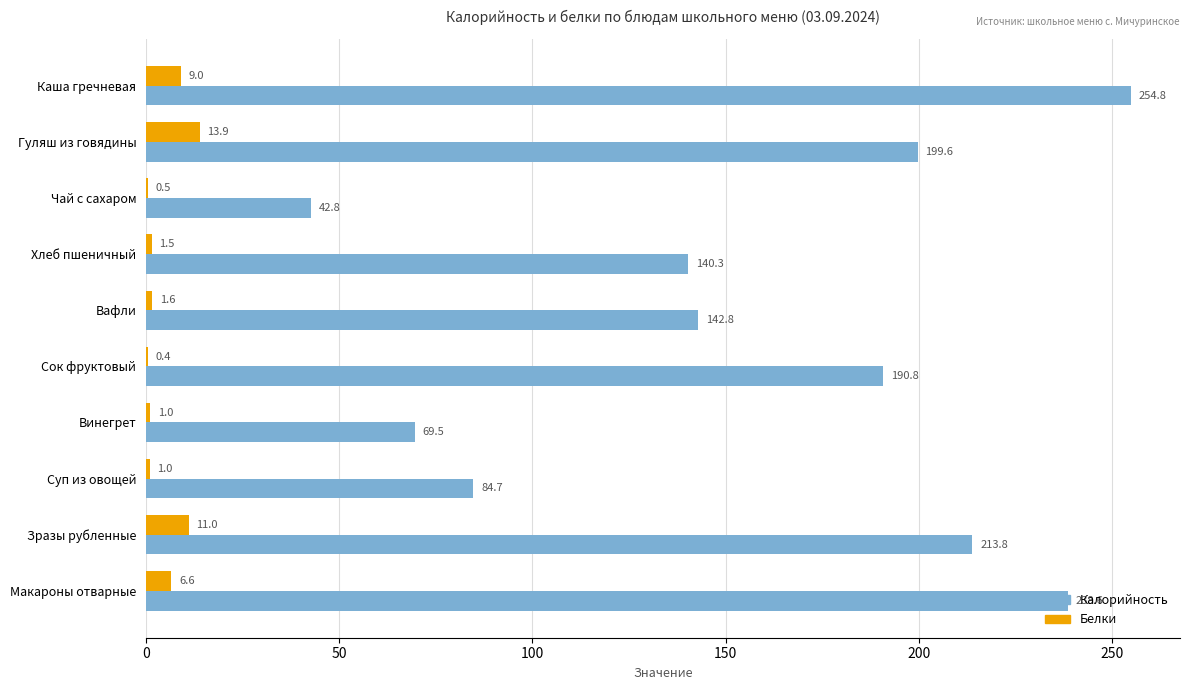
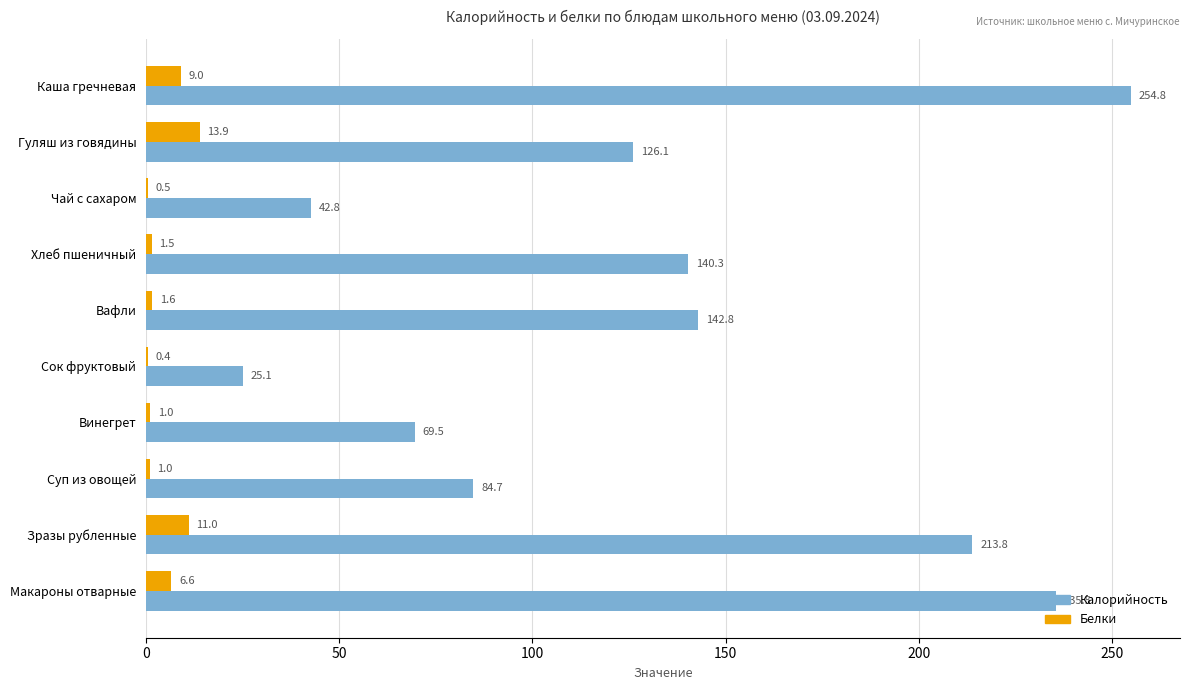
Калорийность, Гуляш из говядины: 199.6 -> 126.1
Калорийность, Сок фруктовый: 190.8 -> 25.1
Калорийность, Макароны отварные: 238.6 -> 235.5
